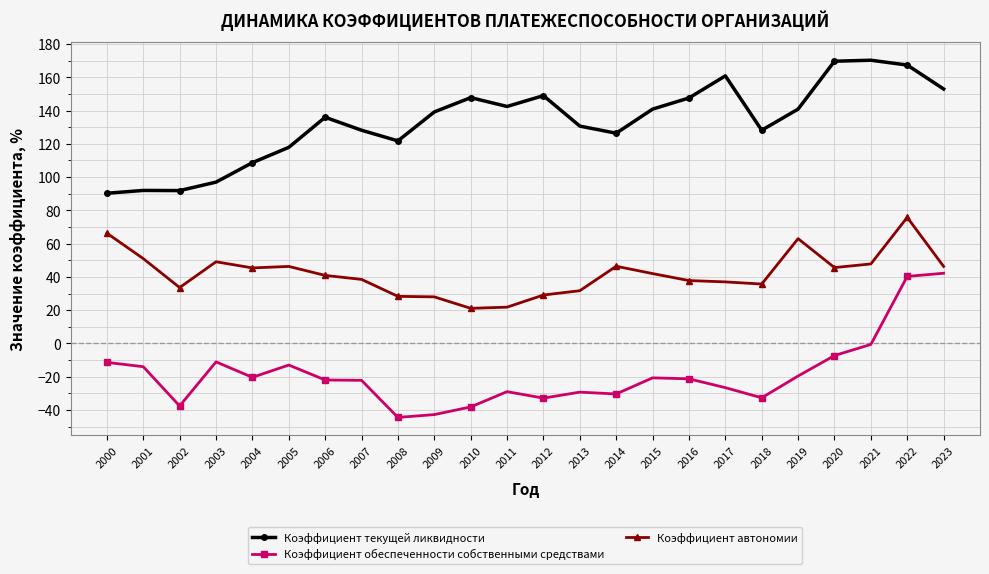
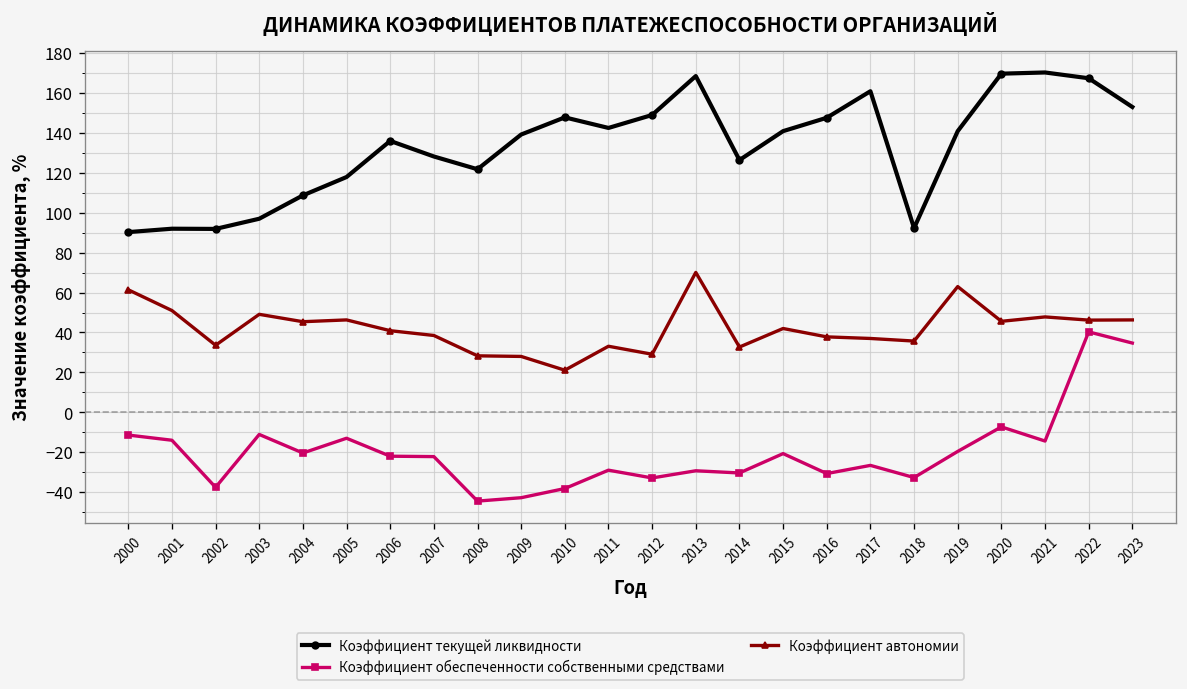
Коэффициент автономии, 2000: 66 -> 61
Коэффициент автономии, 2011: 22 -> 33
Коэффициент текущей ликвидности, 2013: 131 -> 169
Коэффициент автономии, 2013: 32 -> 70
Коэффициент автономии, 2014: 46 -> 33
Коэффициент обеспеченности собственными средствами, 2016: -21 -> -31
Коэффициент текущей ликвидности, 2018: 128 -> 92
Коэффициент обеспеченности собственными средствами, 2021: -1 -> -14
Коэффициент автономии, 2022: 76 -> 46
Коэффициент обеспеченности собственными средствами, 2023: 42 -> 35
